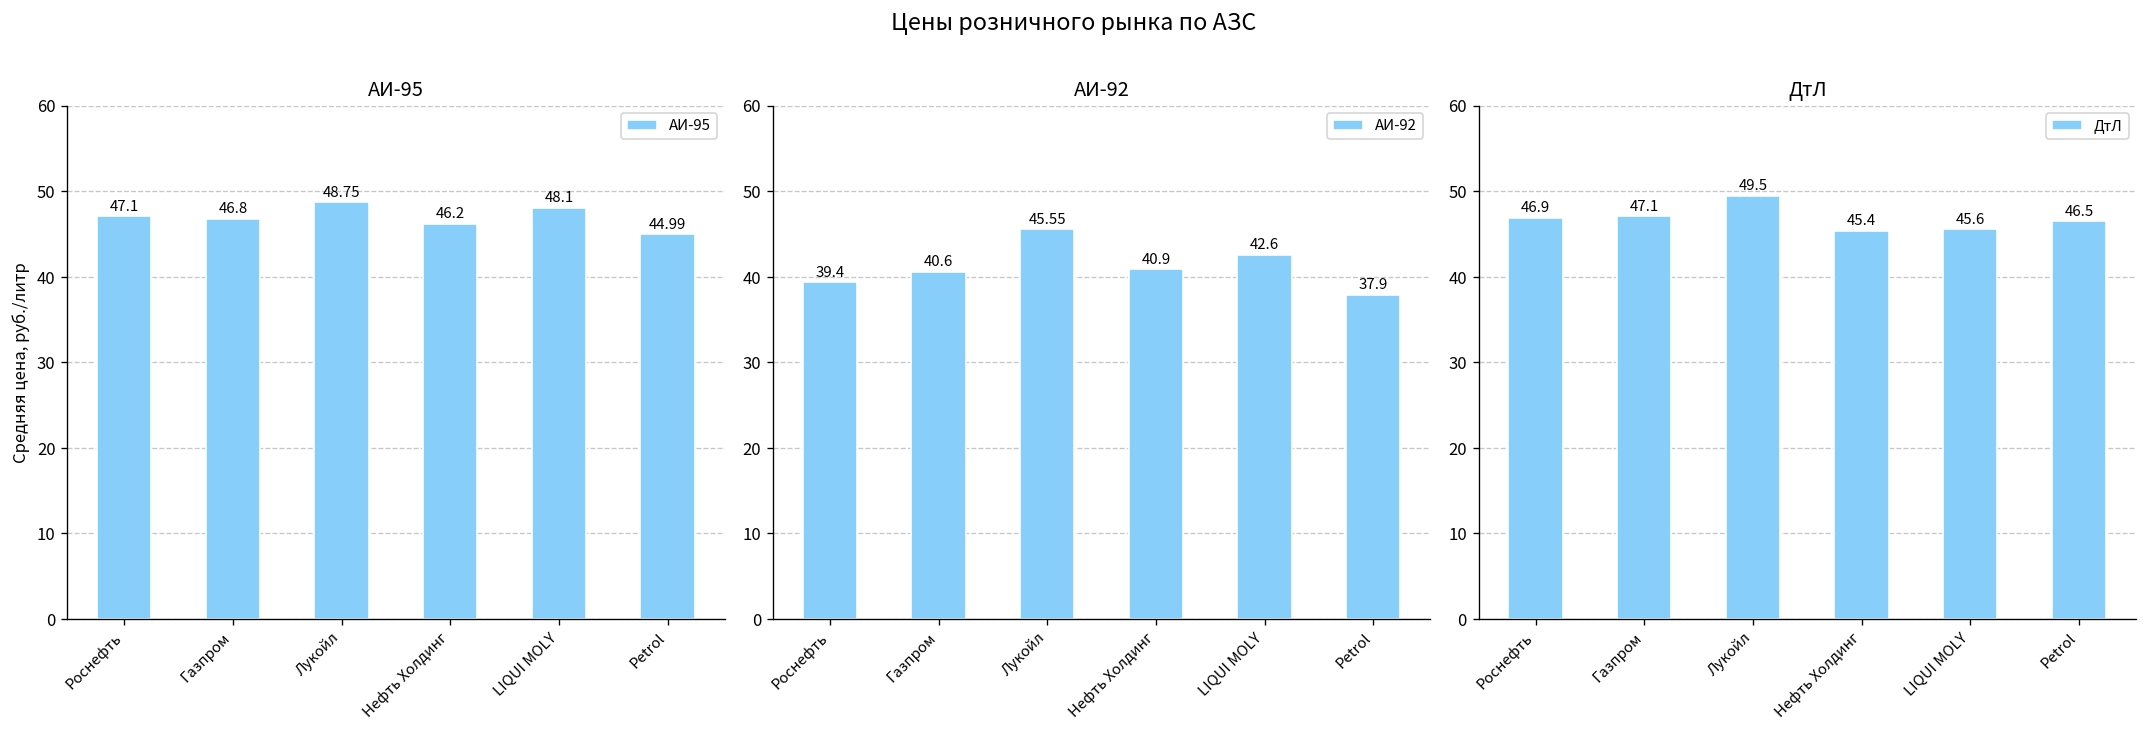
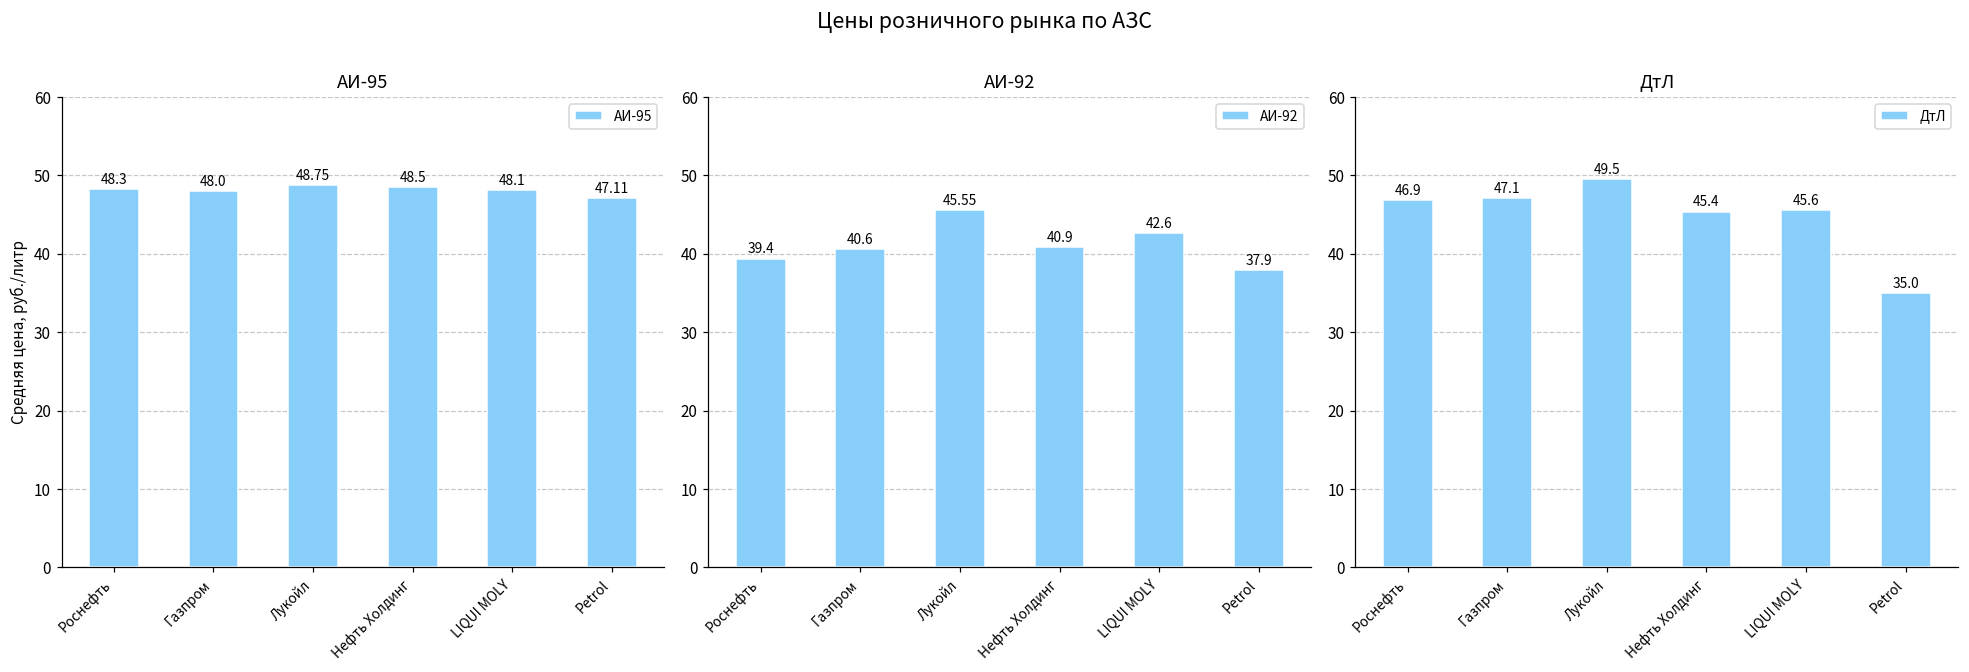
АИ-95, Роснефть: 47.1 -> 48.3
АИ-95, Газпром: 46.8 -> 48.0
АИ-95, Нефть Холдинг: 46.2 -> 48.5
АИ-95, Petrol: 44.99 -> 47.11
ДтЛ, Petrol: 46.5 -> 35.0
